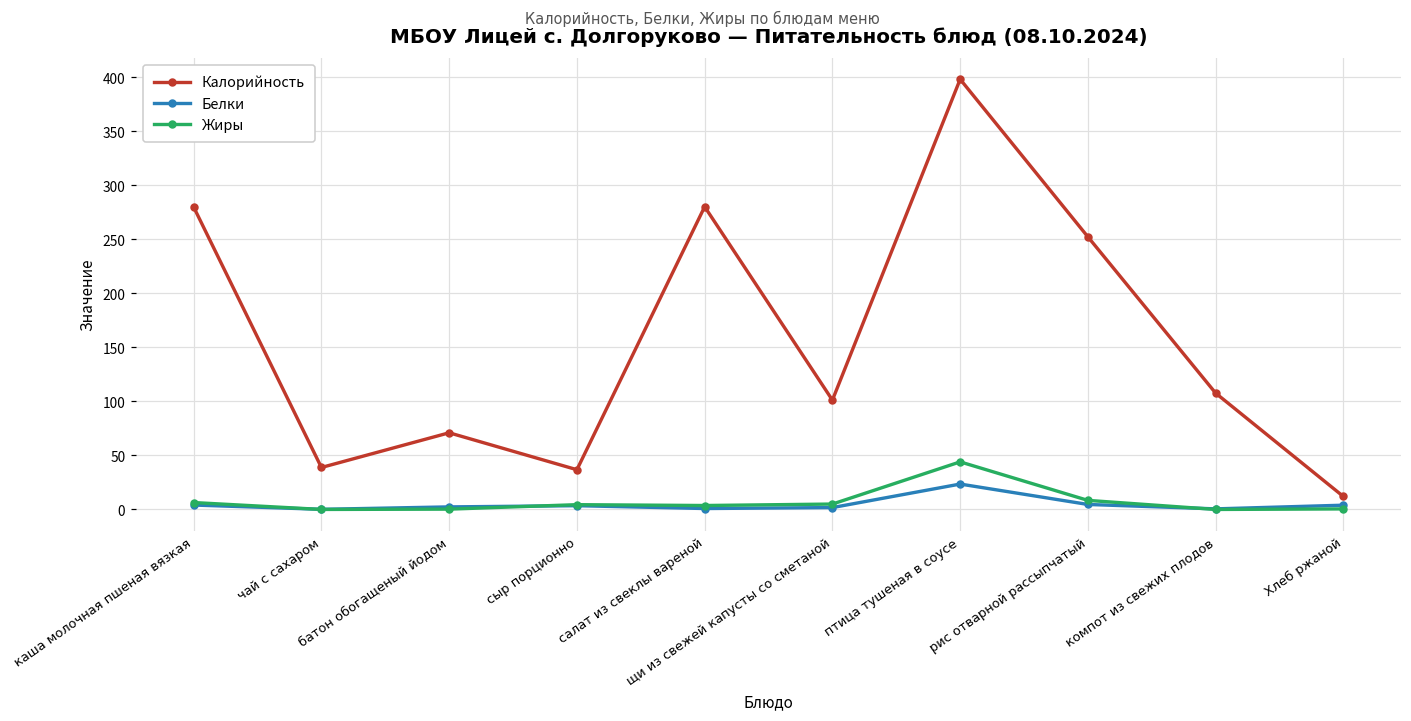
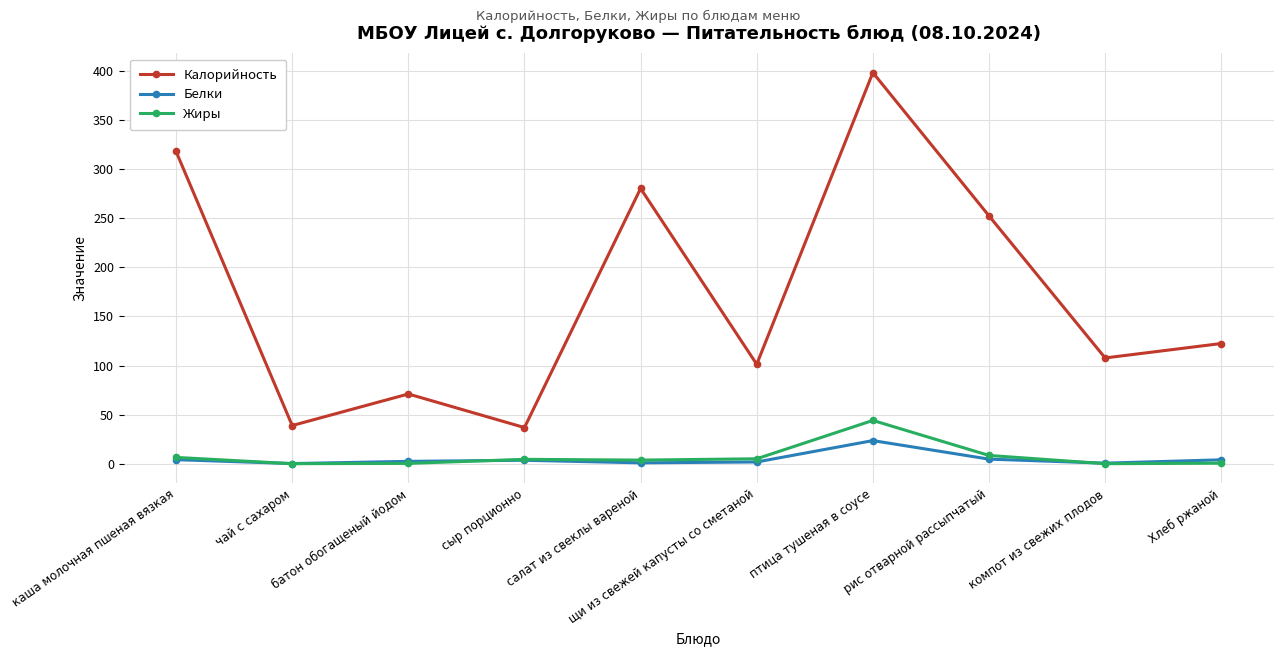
Калорийность, каша молочная пшеная вязкая: 280 -> 320
Калорийность, Хлеб ржаной: 10 -> 120
